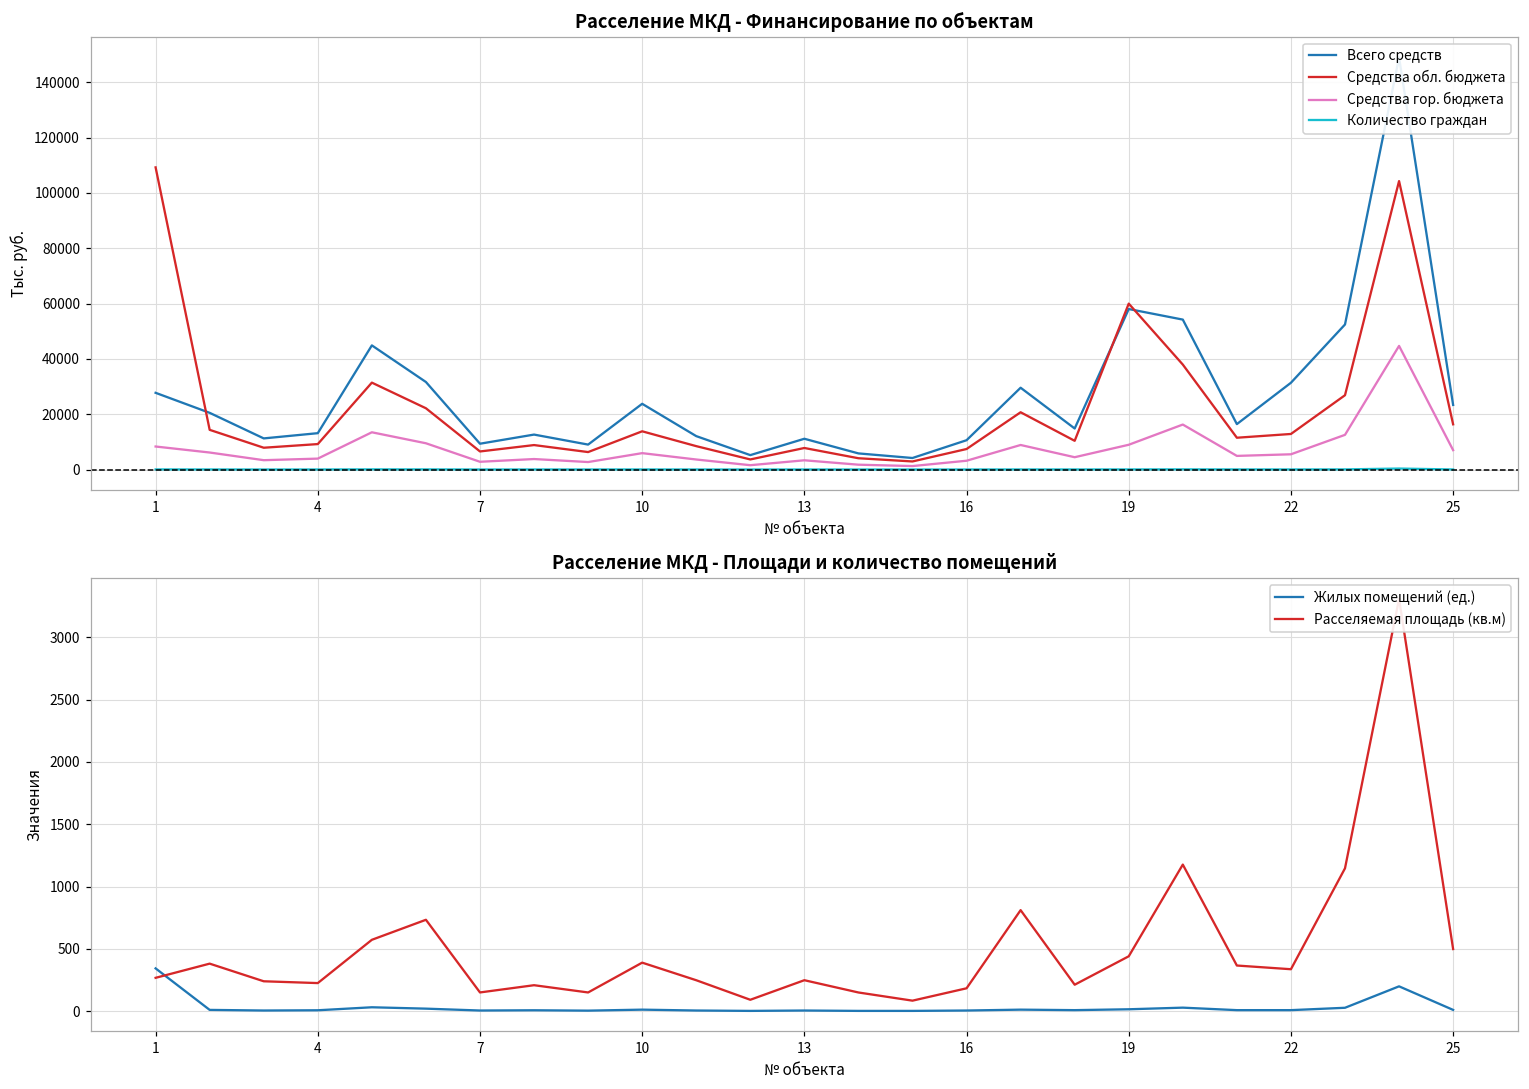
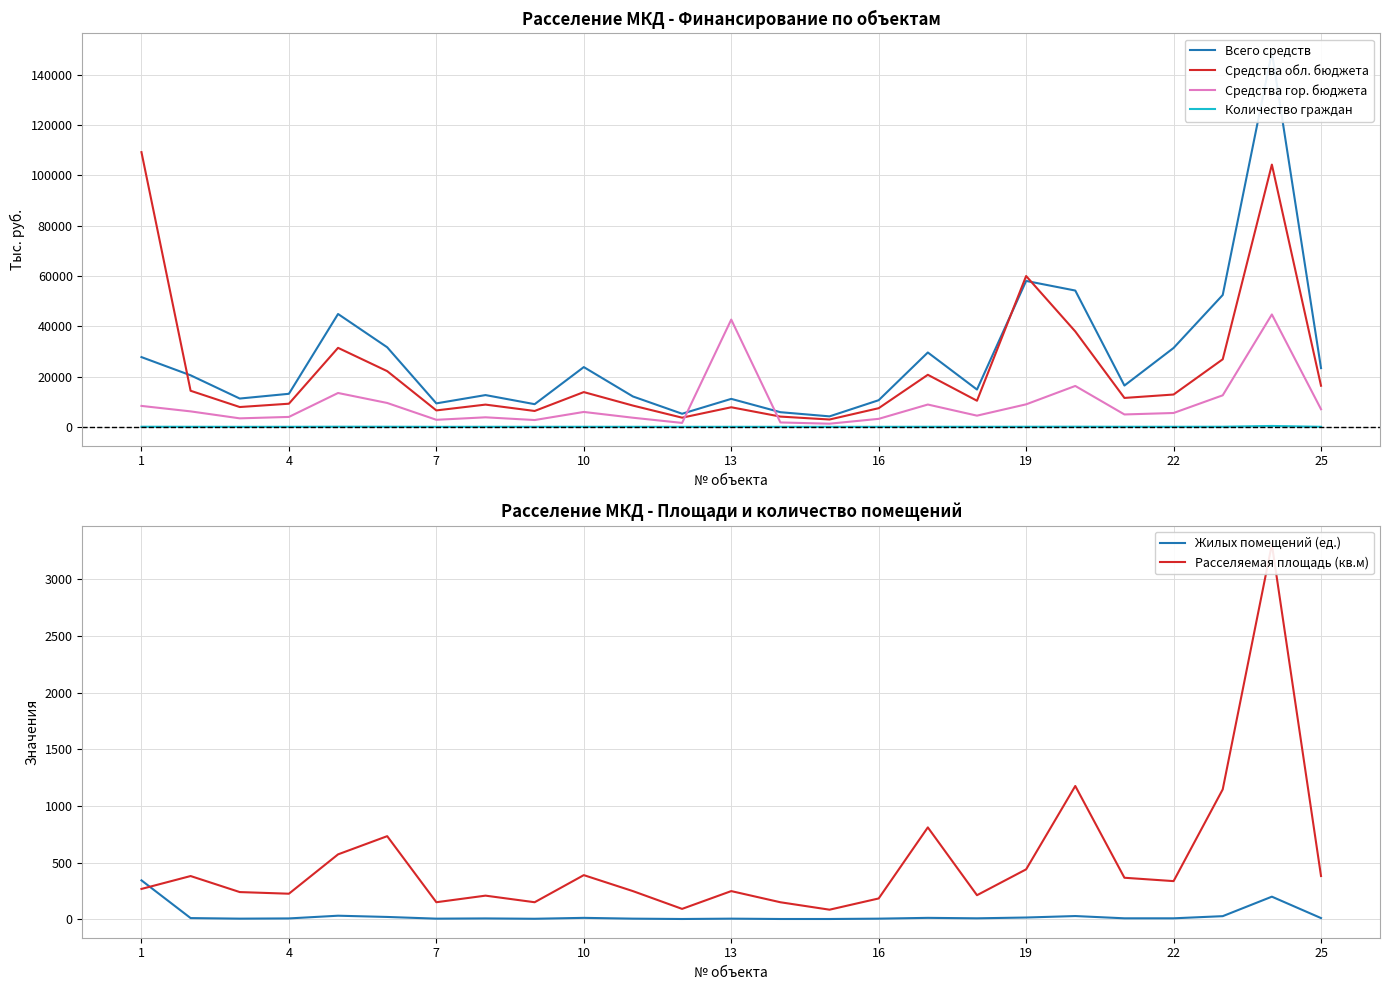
Расселение МКД - Финансирование по объектам, Средства гор. бюджета, 13: 3000 -> 43000
Расселение МКД - Площади и количество помещений, Расселяемая площадь (кв.м), 25: 500 -> 380
